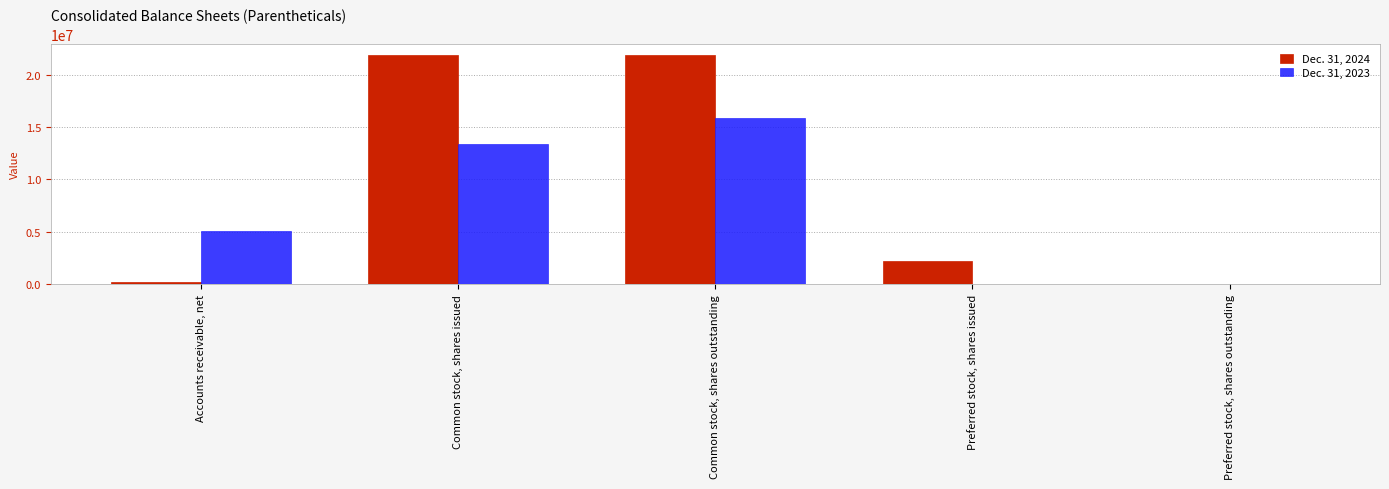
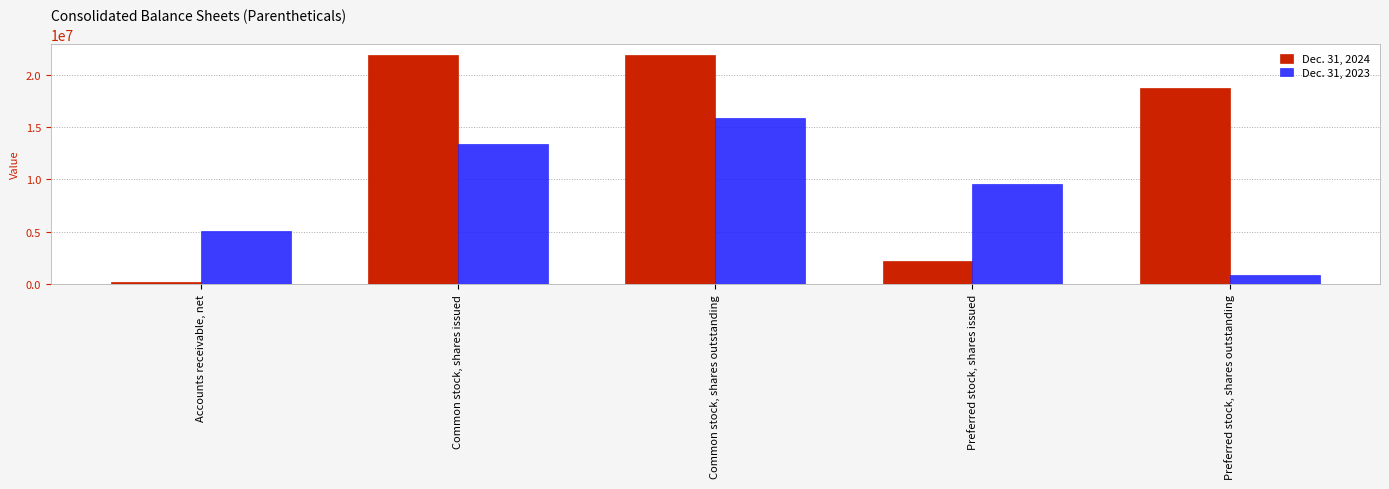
Dec. 31, 2023, Preferred stock, shares issued: 0 -> 9600000
Dec. 31, 2024, Preferred stock, shares outstanding: 0 -> 18700000
Dec. 31, 2023, Preferred stock, shares outstanding: 0 -> 900000
